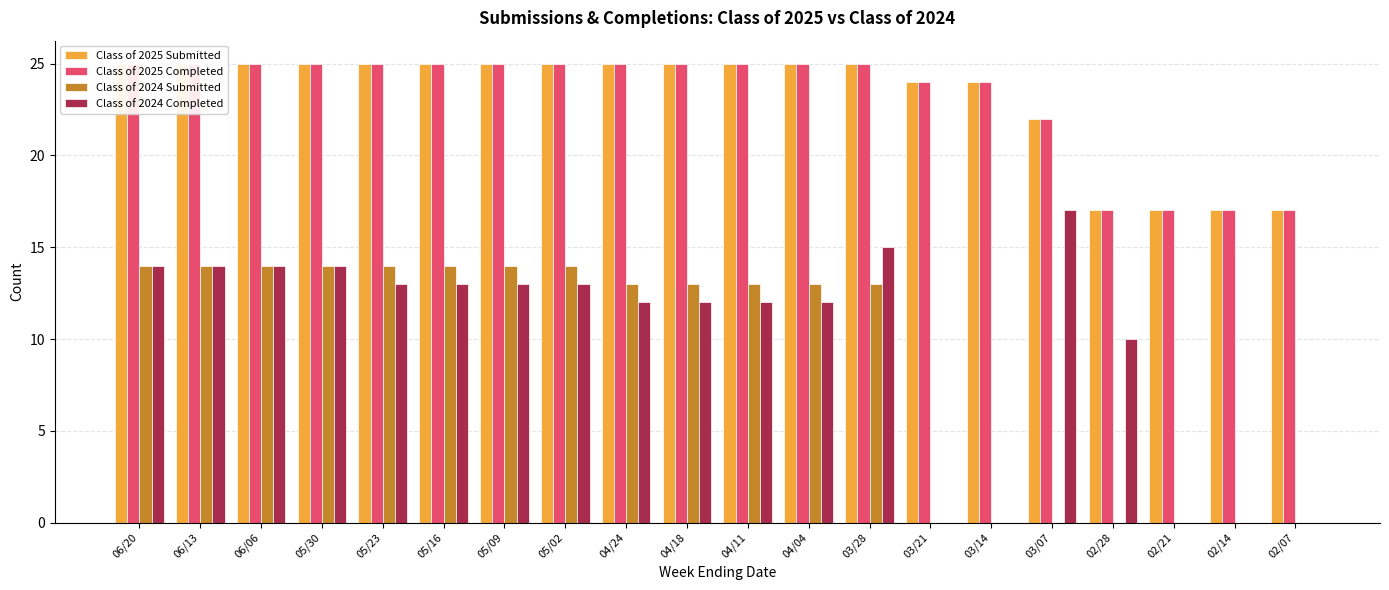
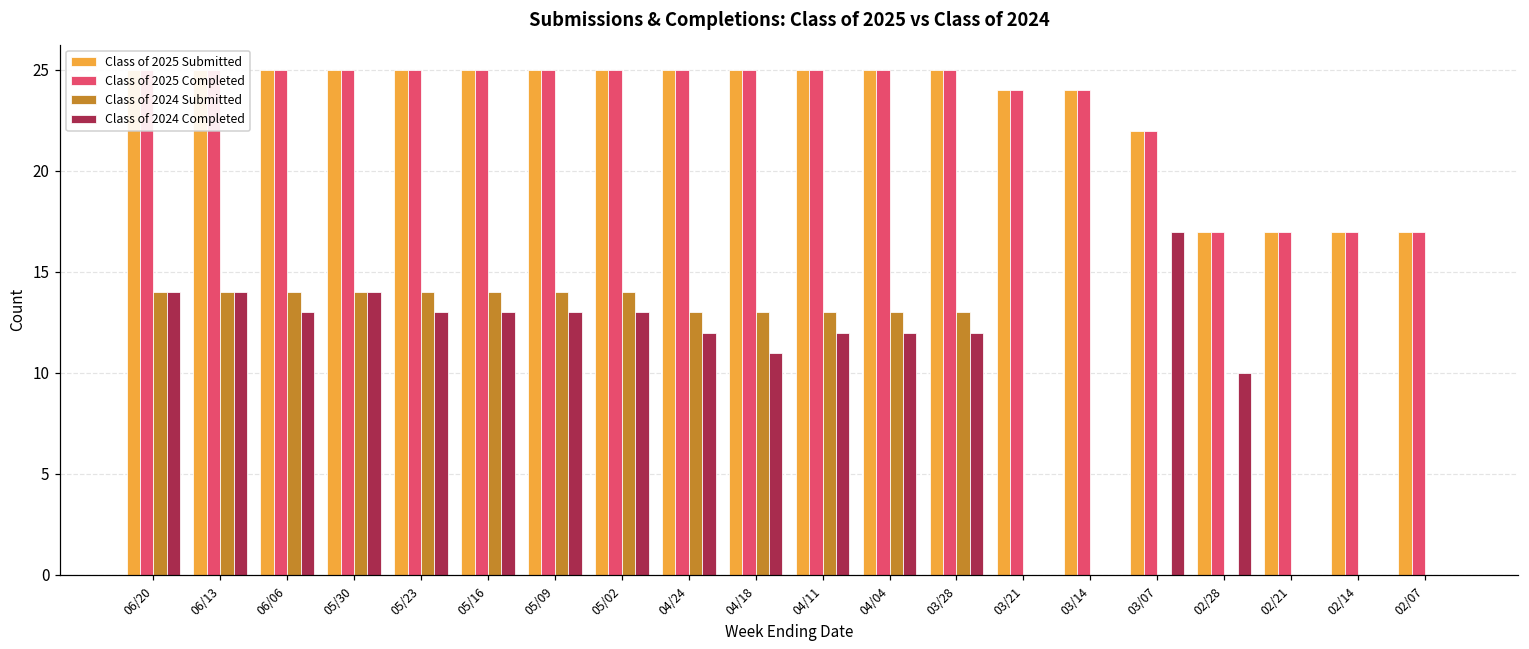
Class of 2024 Completed, 06/06: 14 -> 13
Class of 2024 Completed, 04/18: 12 -> 11
Class of 2024 Completed, 03/28: 15 -> 12
